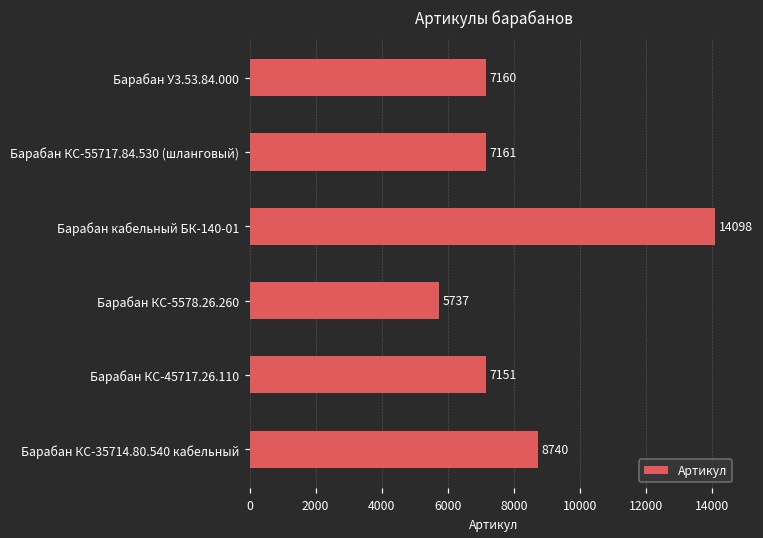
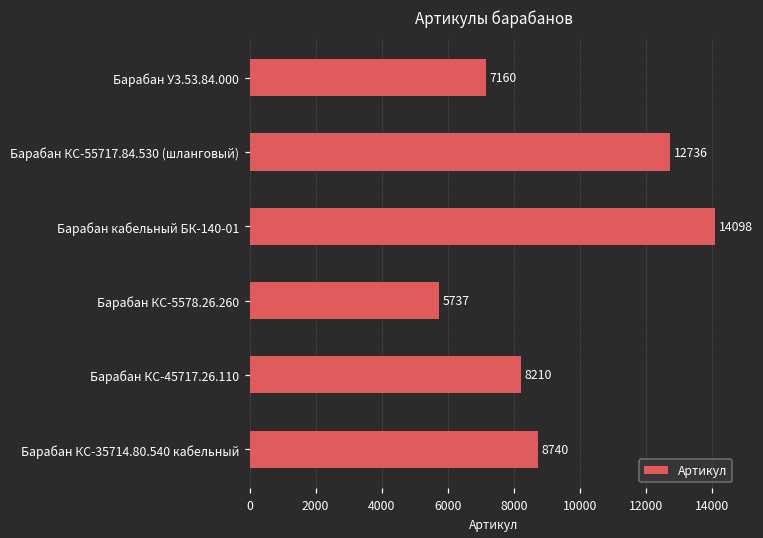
Барабан КС-55717.84.530 (шланговый): 7161 -> 12736
Барабан КС-45717.26.110: 7151 -> 8210
